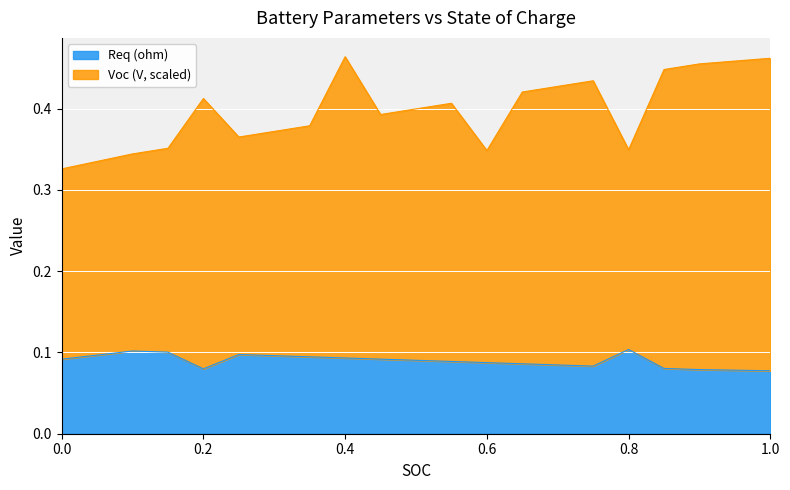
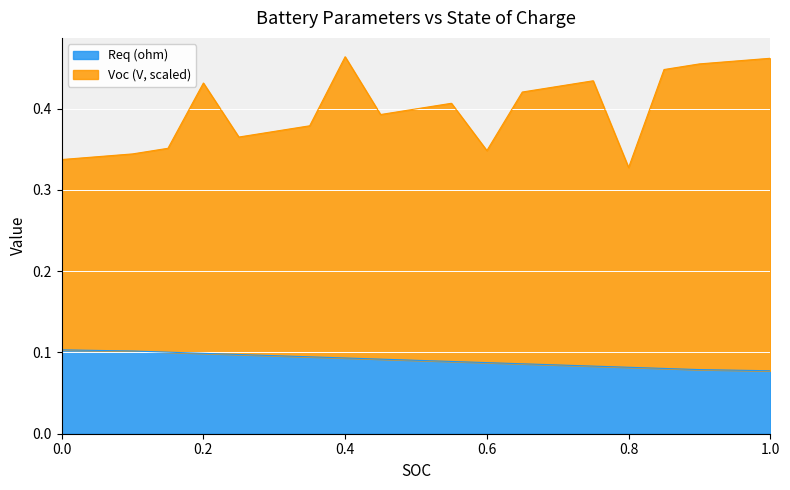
Req (ohm), 0.0: 0.09 -> 0.10
Req (ohm), 0.2: 0.08 -> 0.10
Req (ohm), 0.8: 0.10 -> 0.08
